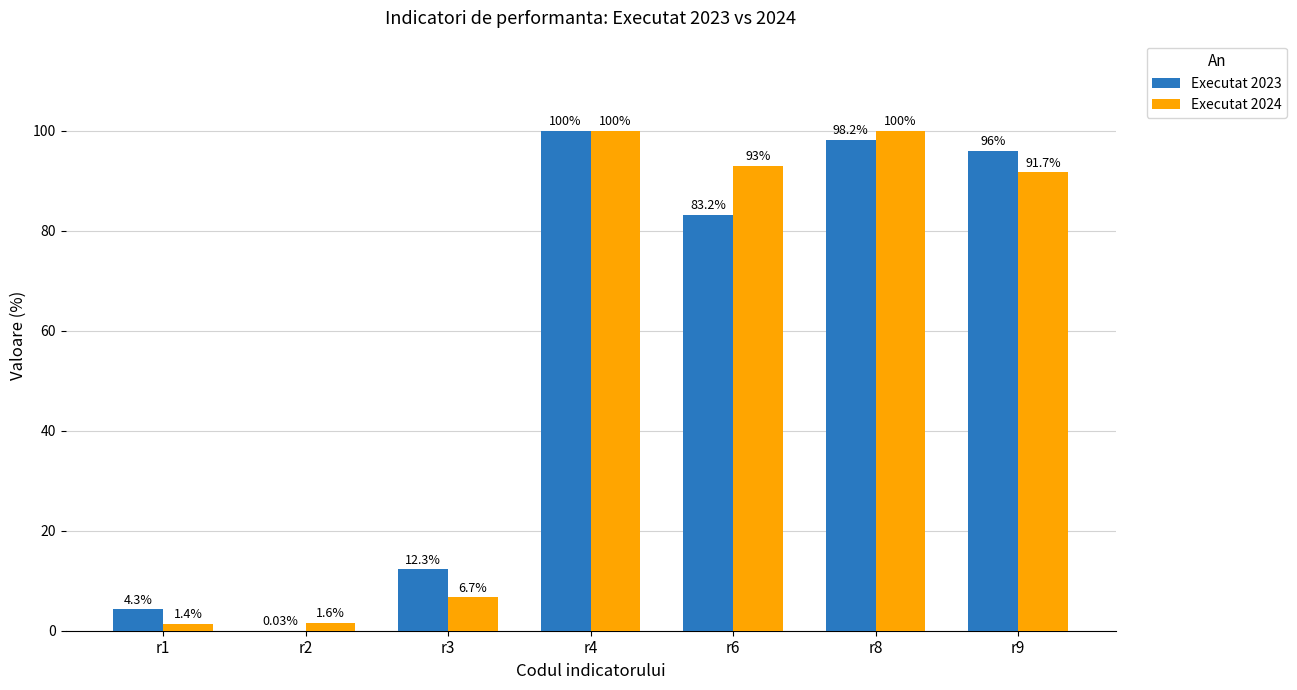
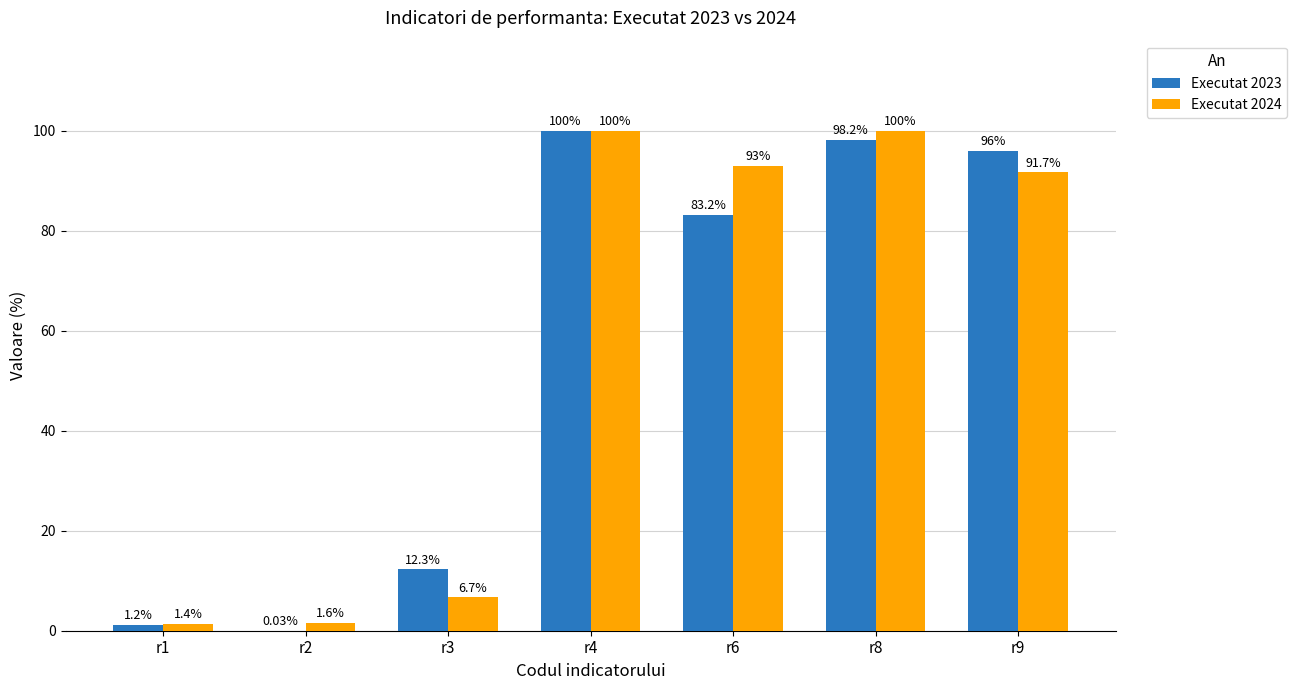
Executat 2023, r1: 4.3% -> 1.2%
